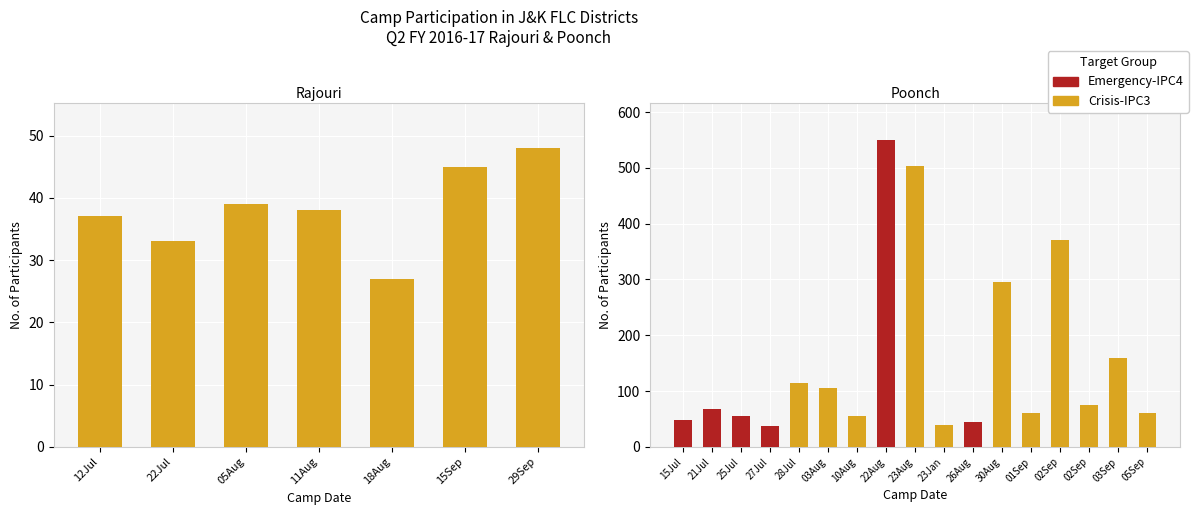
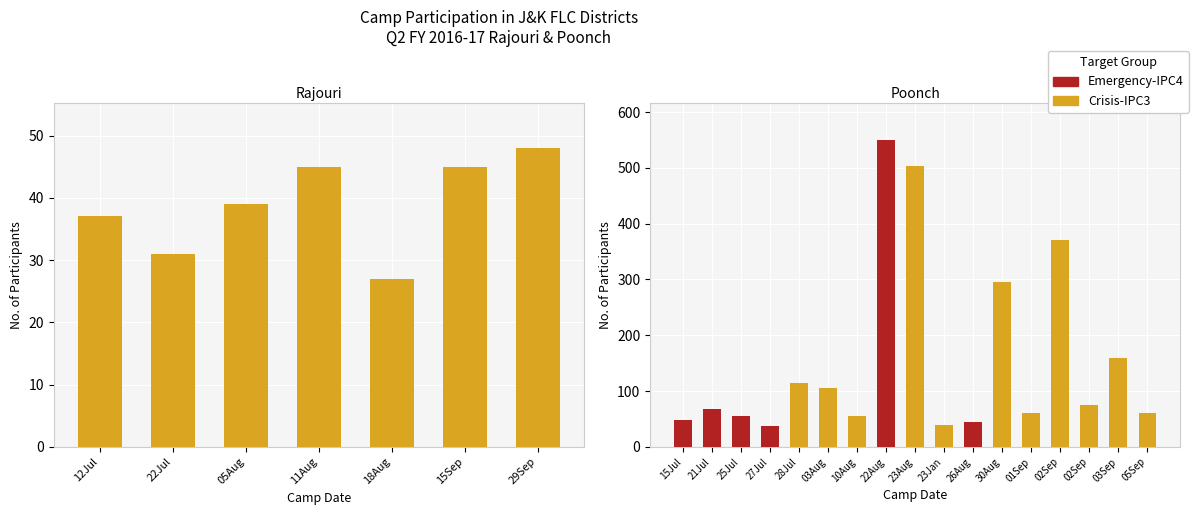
Rajouri, 22Jul: 33 -> 31
Rajouri, 11Aug: 38 -> 45
